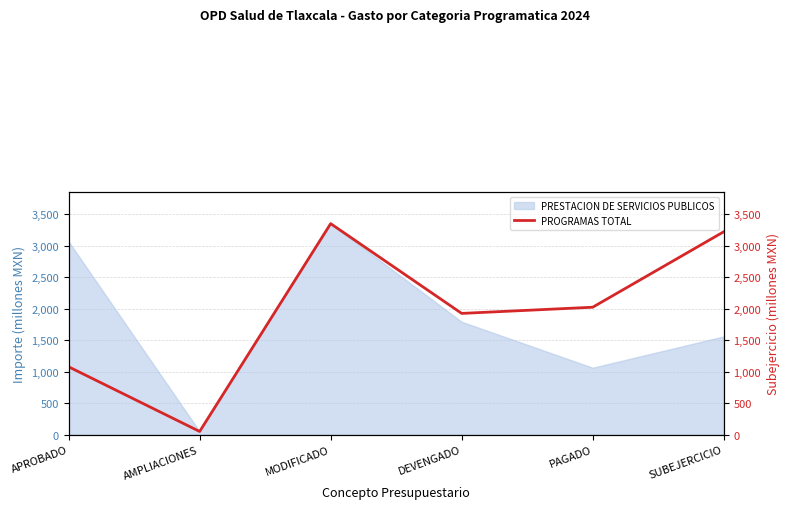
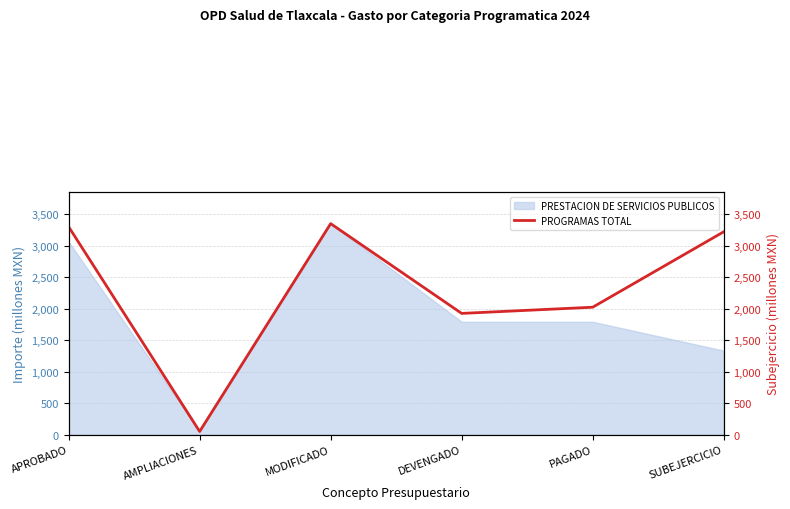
PRESTACION DE SERVICIOS PUBLICOS, PAGADO: 1,100 -> 1,800
PRESTACION DE SERVICIOS PUBLICOS, SUBEJERCICIO: 1,600 -> 1,300
PROGRAMAS TOTAL, APROBADO: 1,100 -> 3,300
